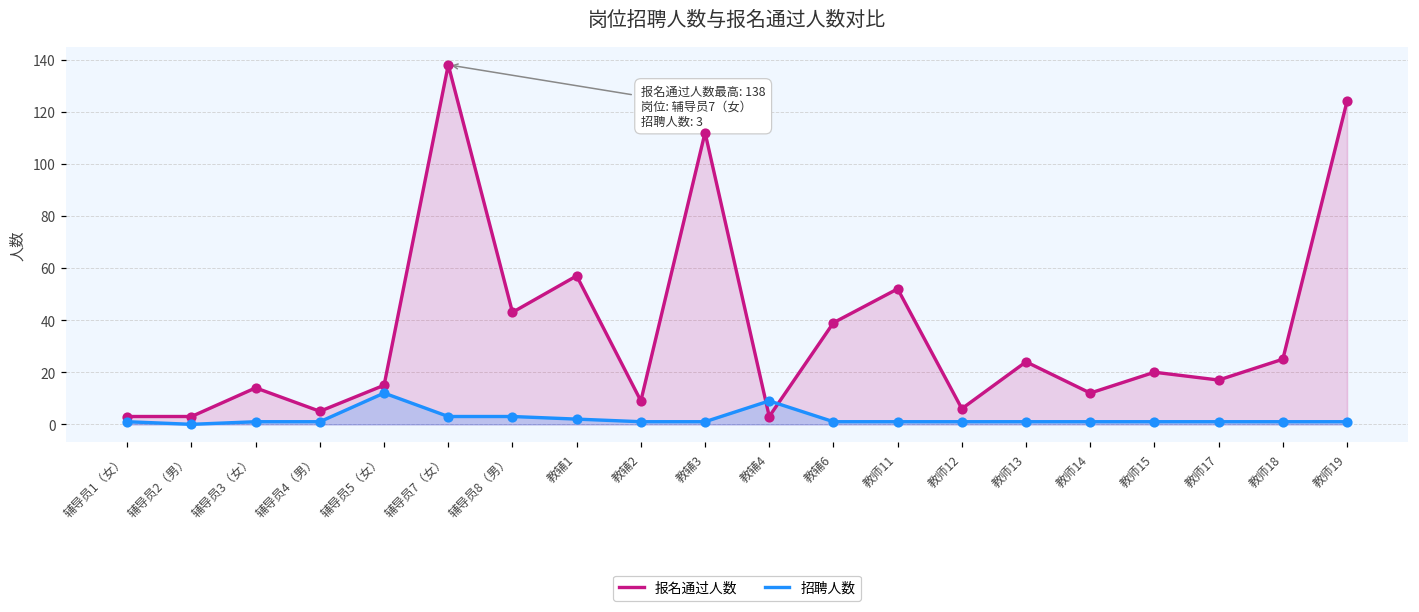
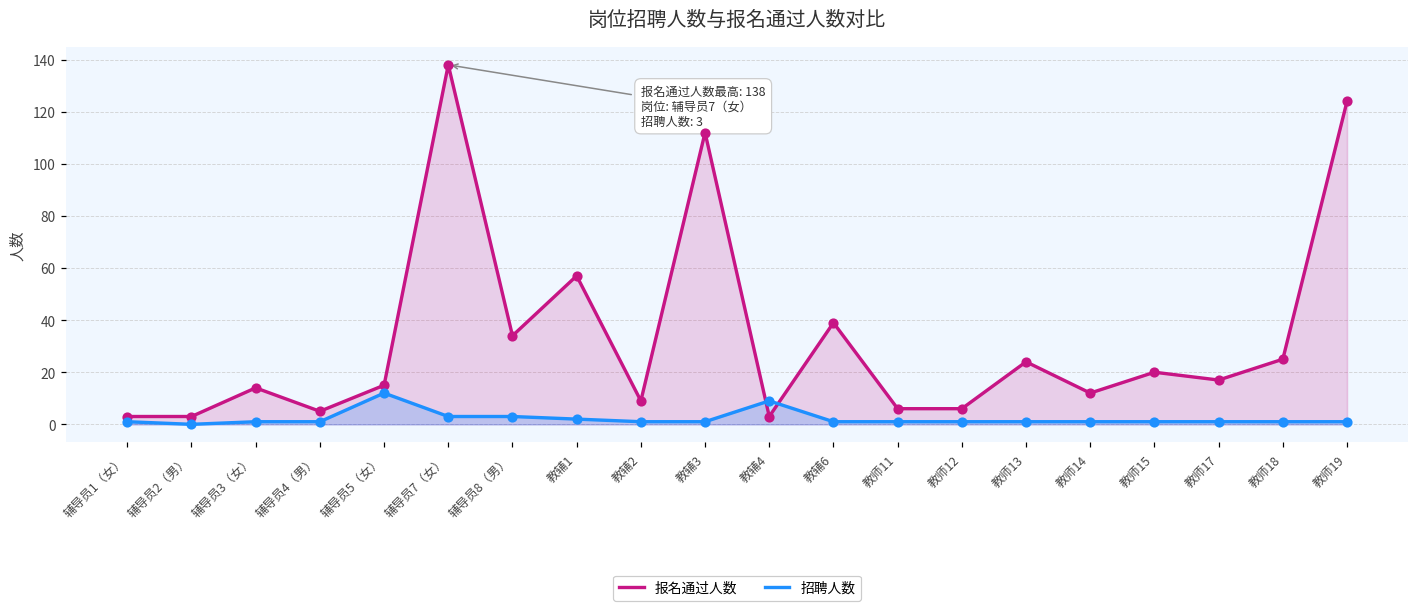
报名通过人数, 辅导员8（男）: 43 -> 34
报名通过人数, 教师11: 52 -> 6
